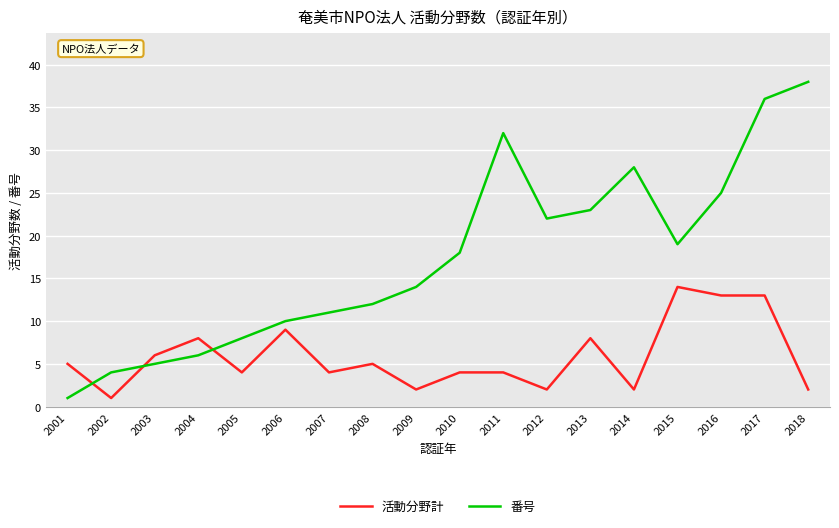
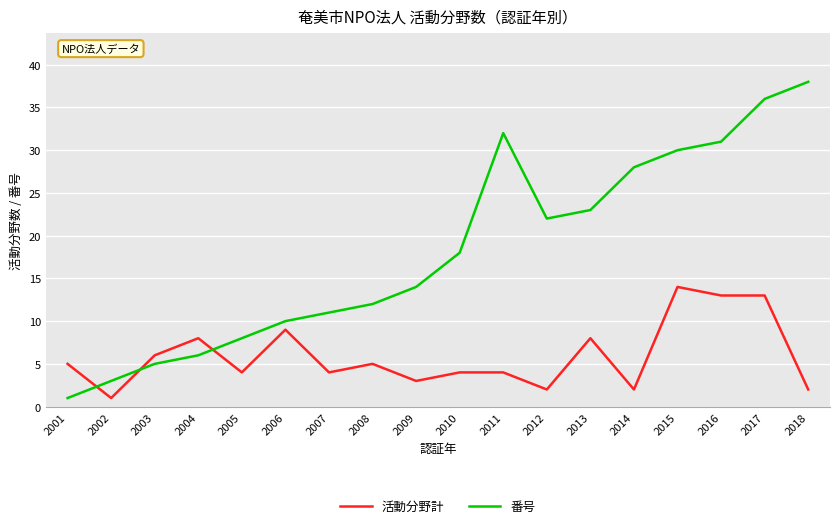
番号, 2002: 4 -> 3
活動分野計, 2009: 2 -> 3
番号, 2015: 19 -> 30
番号, 2016: 25 -> 31
